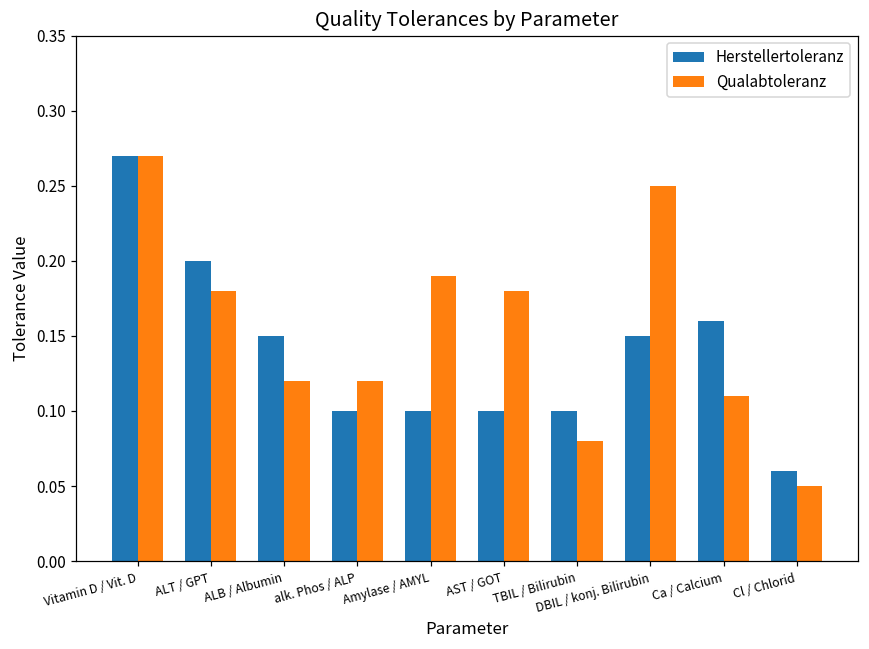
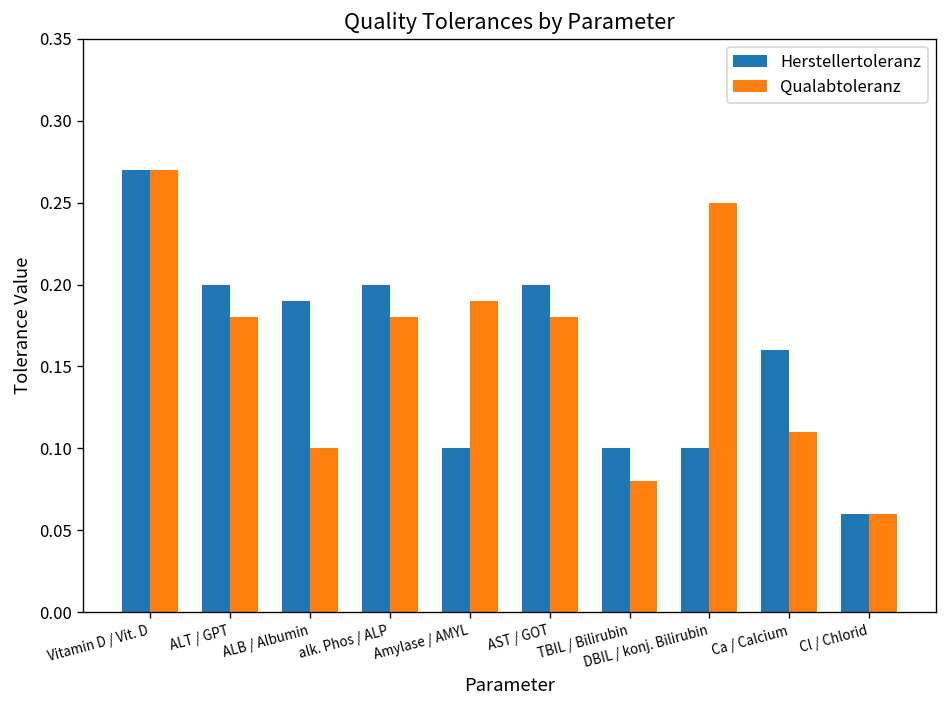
Herstellertoleranz, ALB / Albumin: 0.15 -> 0.19
Qualabtoleranz, ALB / Albumin: 0.12 -> 0.10
Herstellertoleranz, alk. Phos / ALP: 0.1 -> 0.2
Qualabtoleranz, alk. Phos / ALP: 0.12 -> 0.18
Herstellertoleranz, AST / GOT: 0.1 -> 0.2
Herstellertoleranz, DBIL / konj. Bilirubin: 0.15 -> 0.10
Qualabtoleranz, Cl / Chlorid: 0.05 -> 0.06
